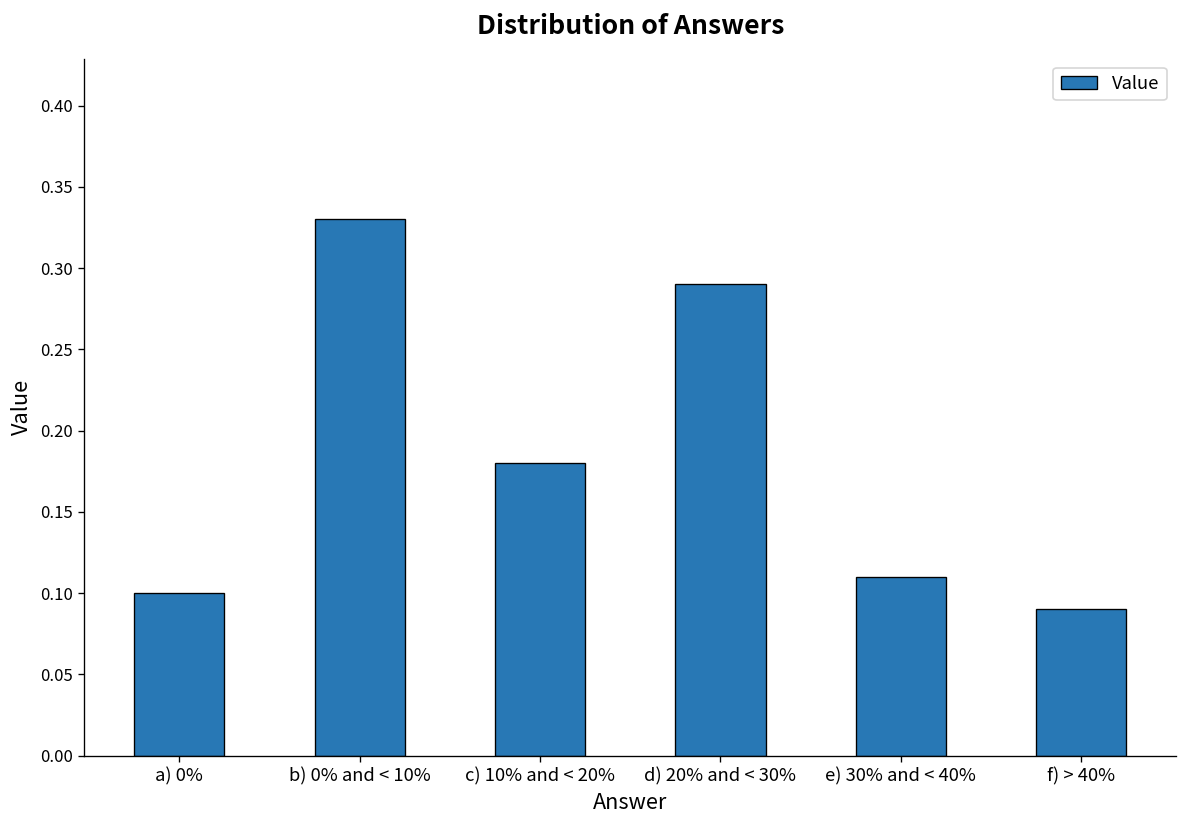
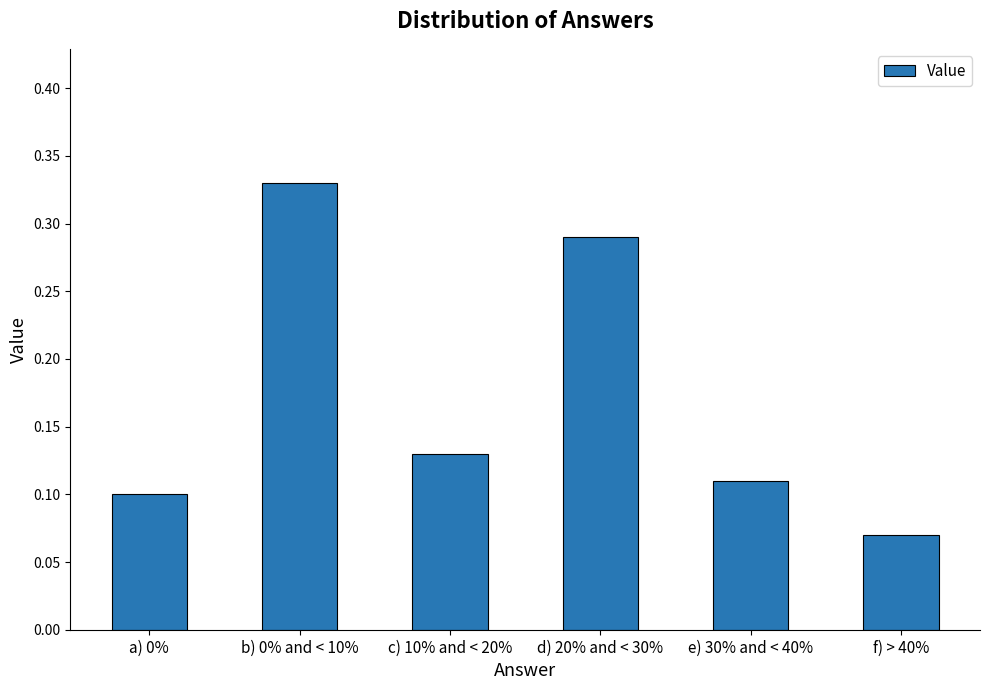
c) 10% and < 20%: 0.18 -> 0.13
f) > 40%: 0.09 -> 0.07
